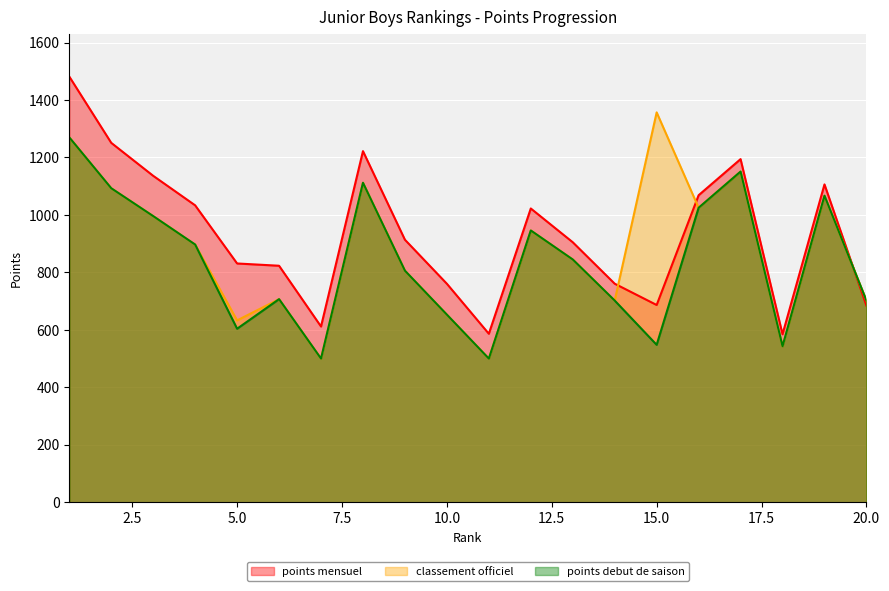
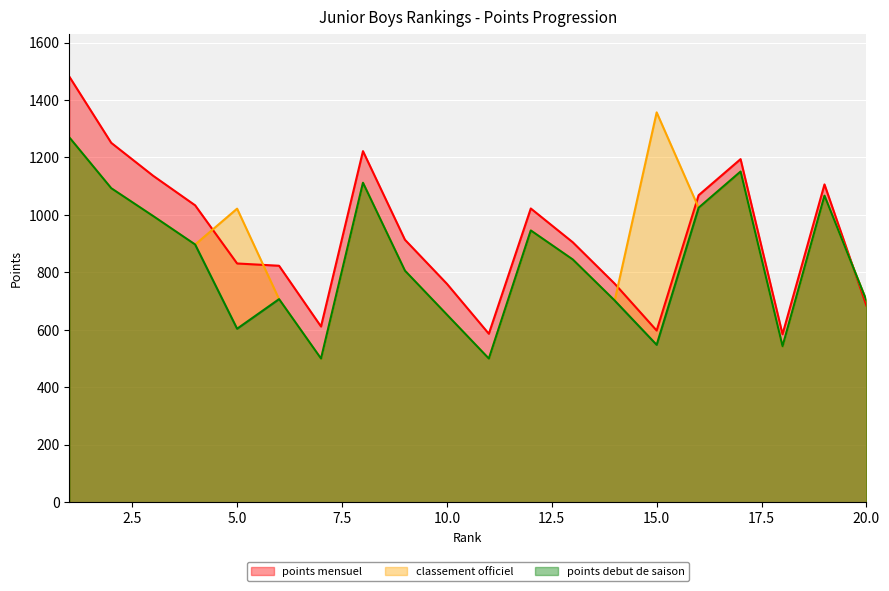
classement officiel, 5.0: 630 -> 1020
points mensuel, 15.0: 690 -> 600
